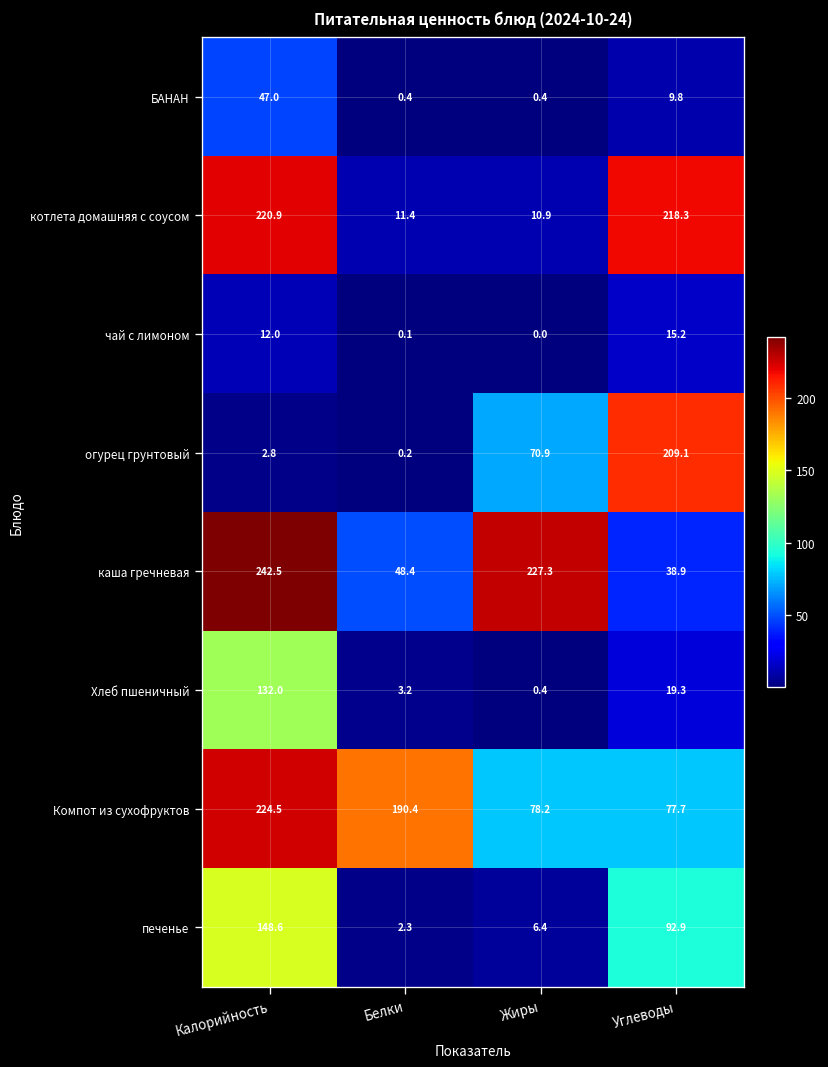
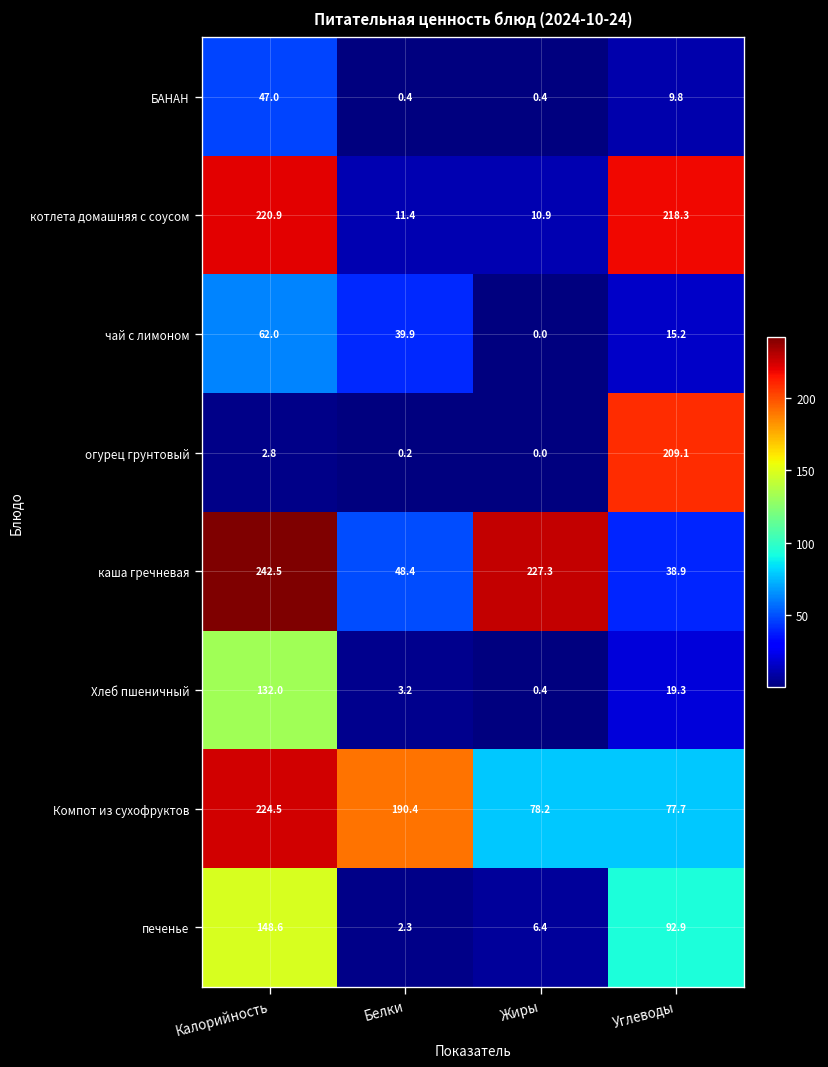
чай с лимоном, Калорийность: 12.0 -> 62.0
чай с лимоном, Белки: 0.1 -> 39.9
огурец грунтовый, Жиры: 70.9 -> 0.0
